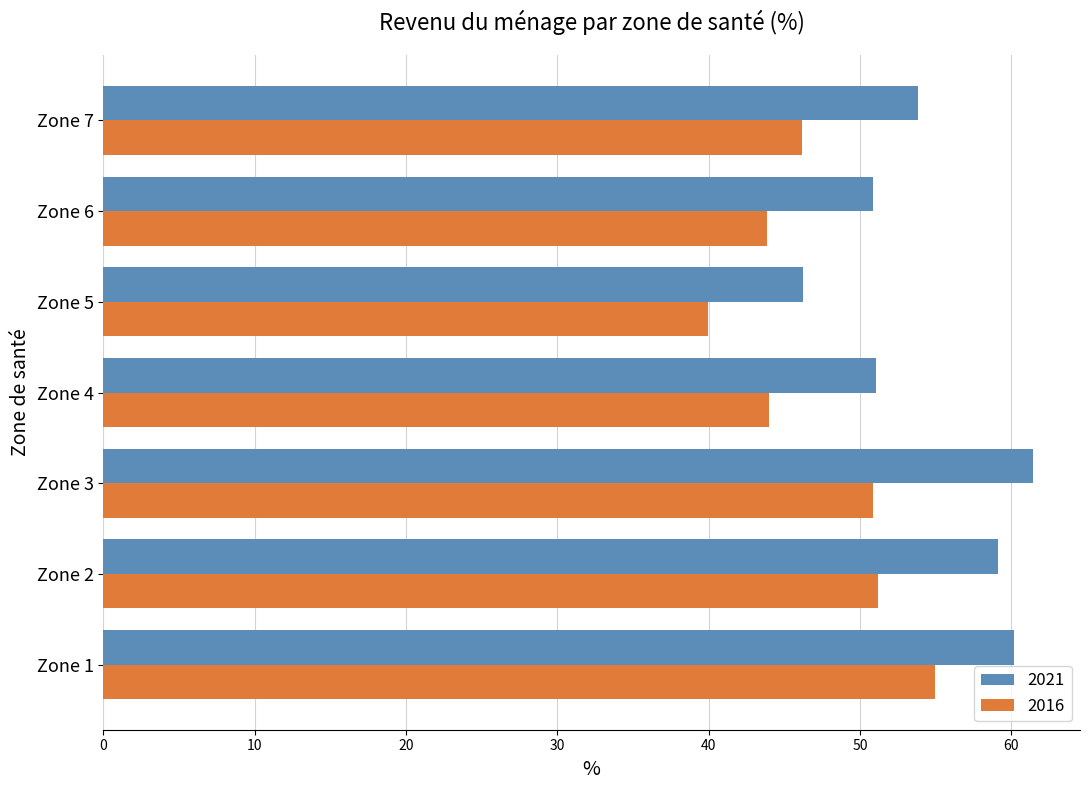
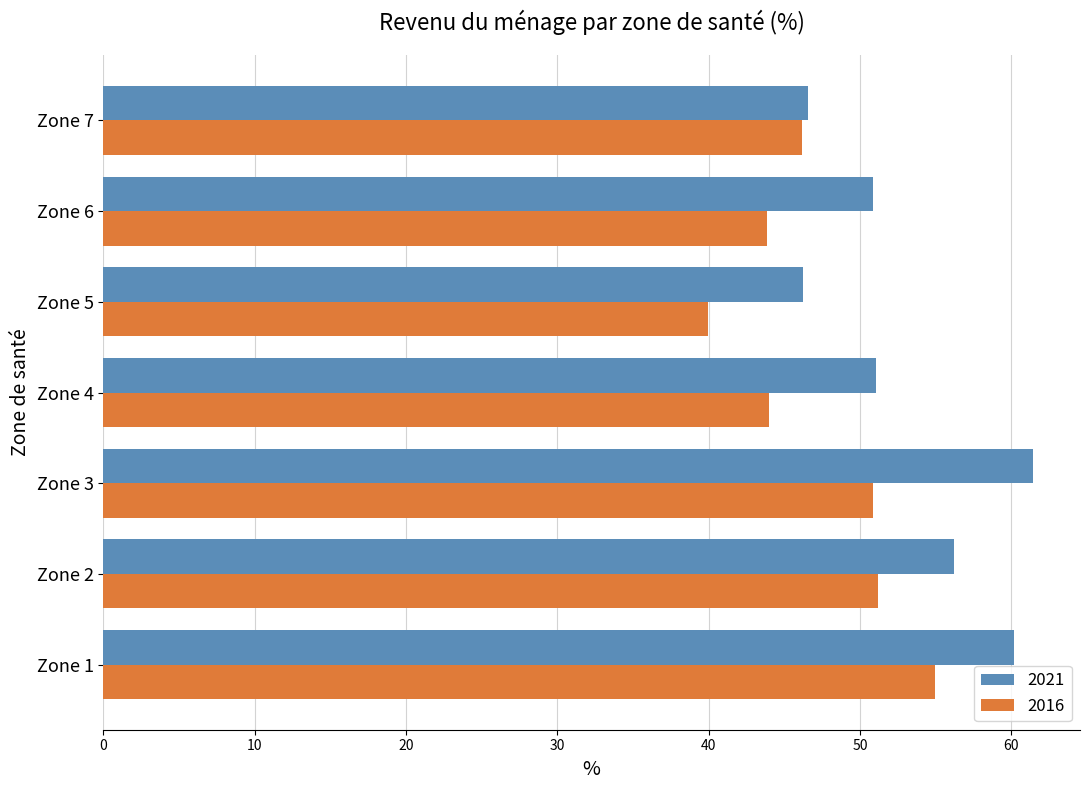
2021, Zone 7: 53.8 -> 46.6
2021, Zone 2: 59.1 -> 56.2
